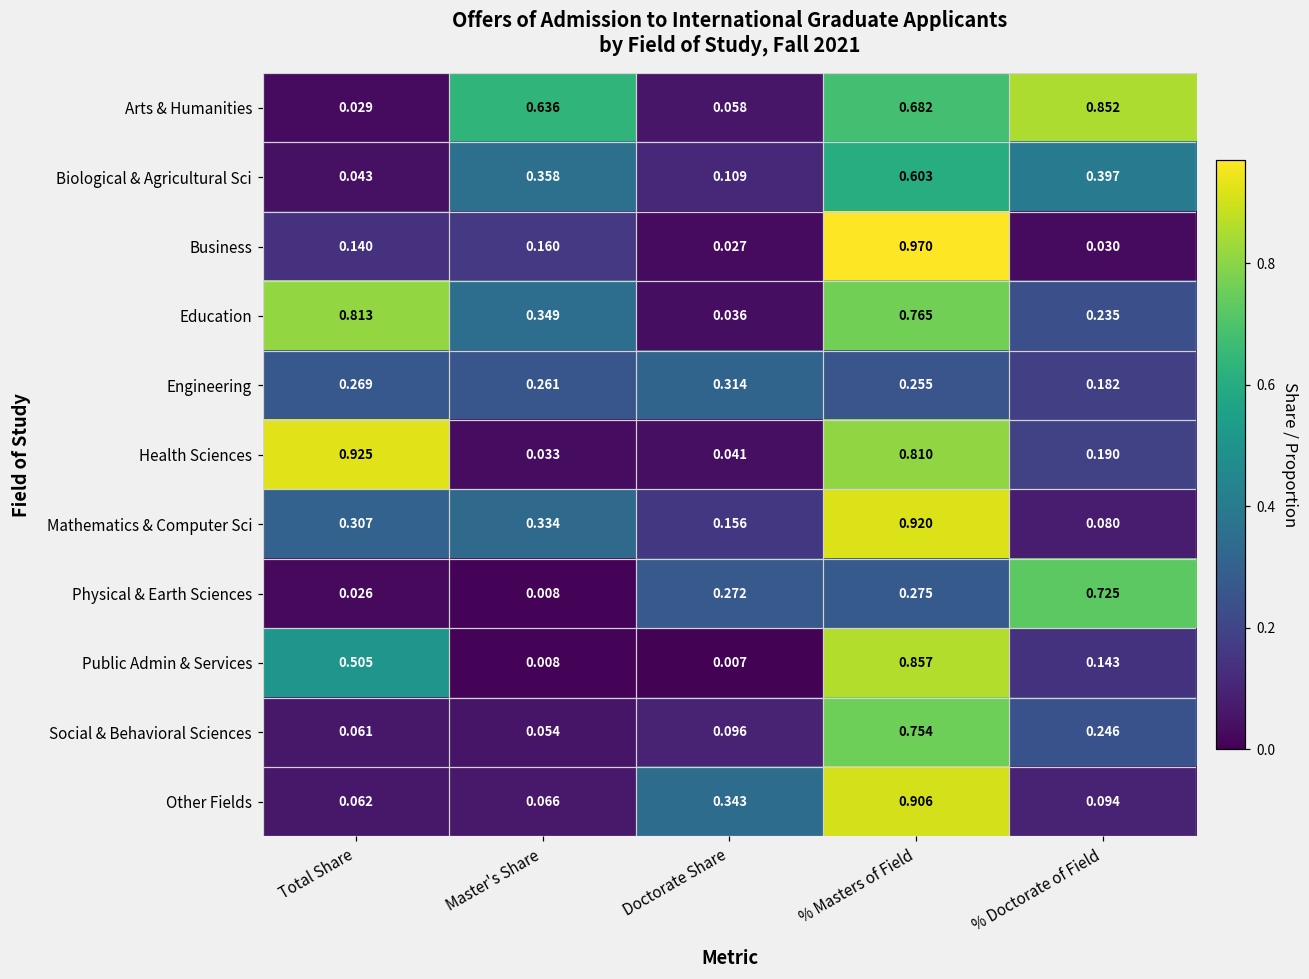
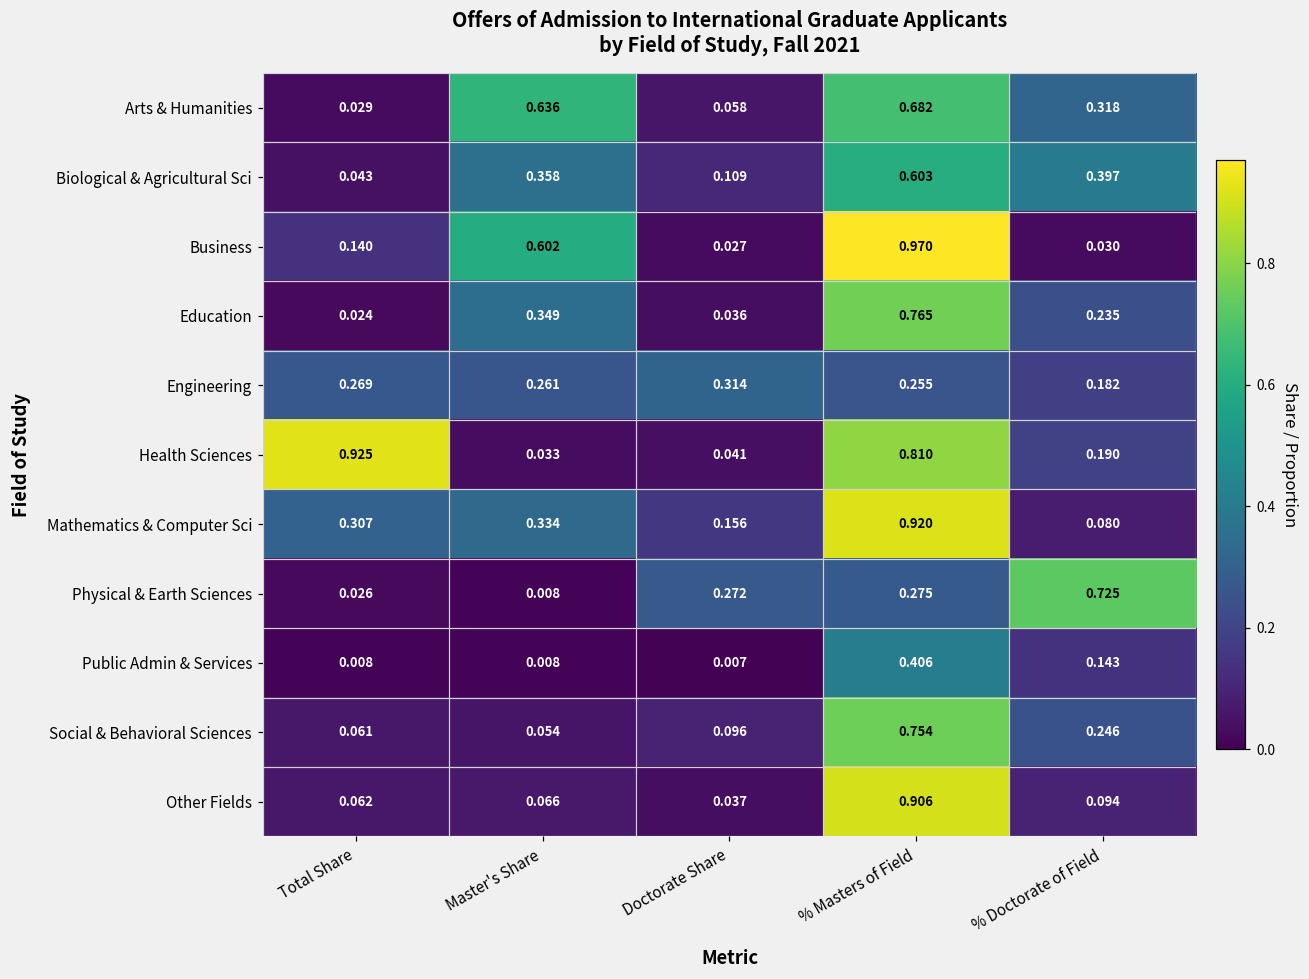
Arts & Humanities, % Doctorate of Field: 0.852 -> 0.318
Business, Master's Share: 0.160 -> 0.602
Education, Total Share: 0.813 -> 0.024
Public Admin & Services, Total Share: 0.505 -> 0.008
Public Admin & Services, % Masters of Field: 0.857 -> 0.406
Other Fields, Doctorate Share: 0.343 -> 0.037
